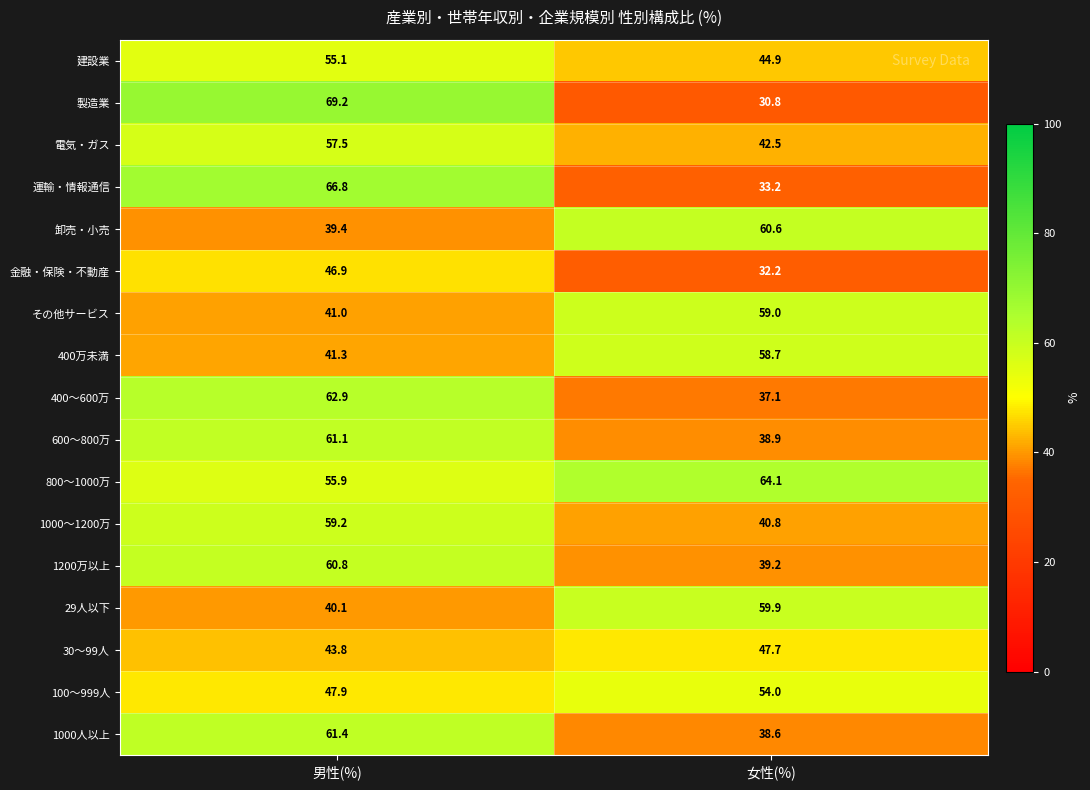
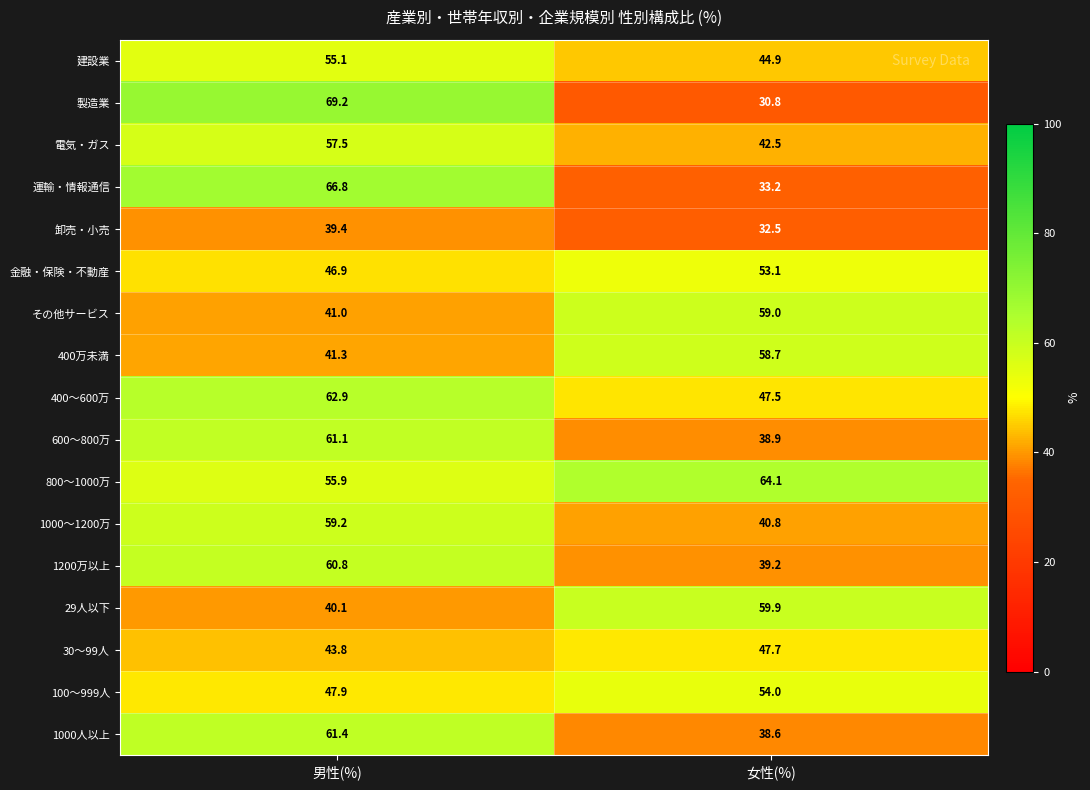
卸売・小売, 女性(%): 60.6 -> 32.5
金融・保険・不動産, 女性(%): 32.2 -> 53.1
400～600万, 女性(%): 37.1 -> 47.5
